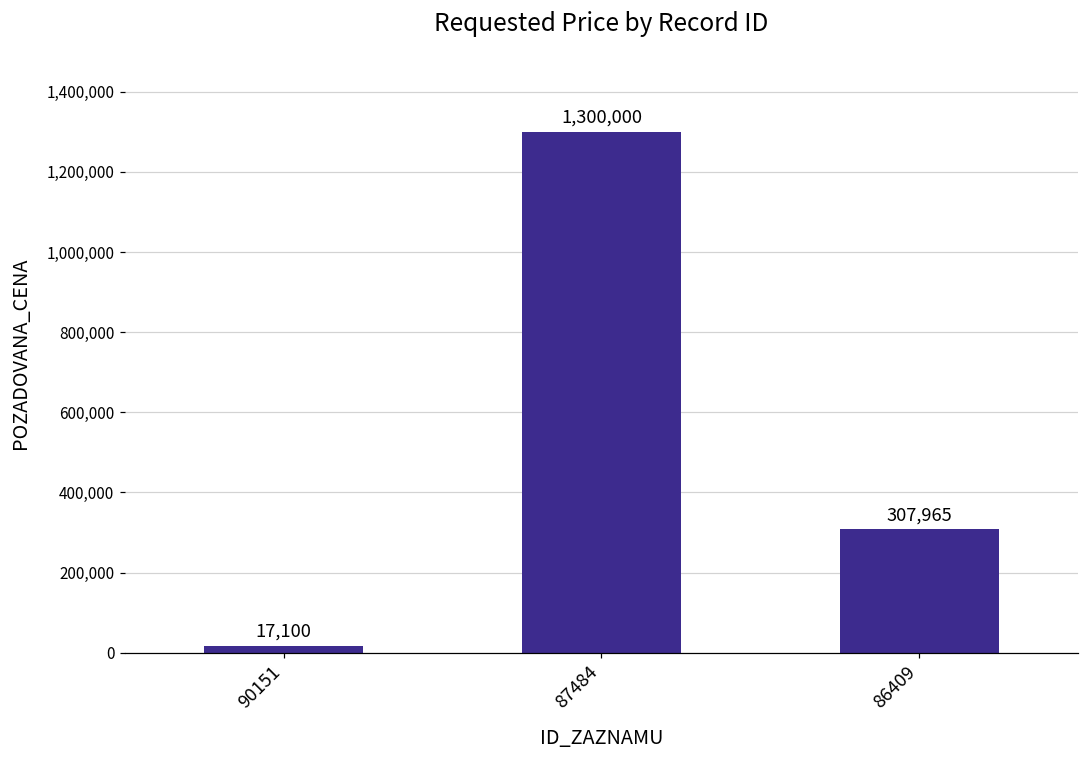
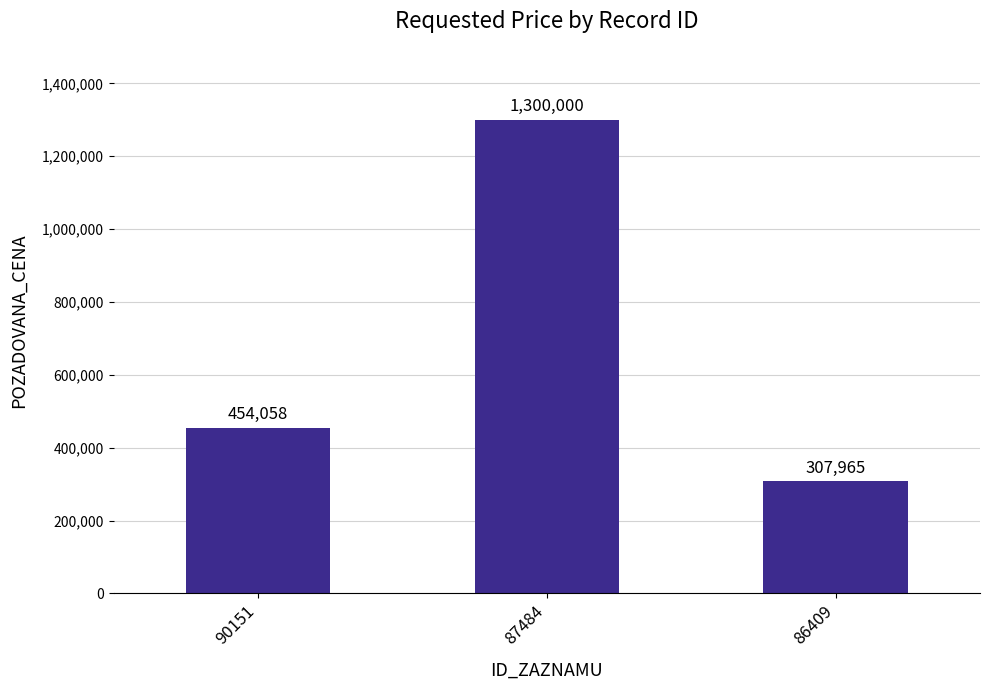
90151: 17,100 -> 454,058
